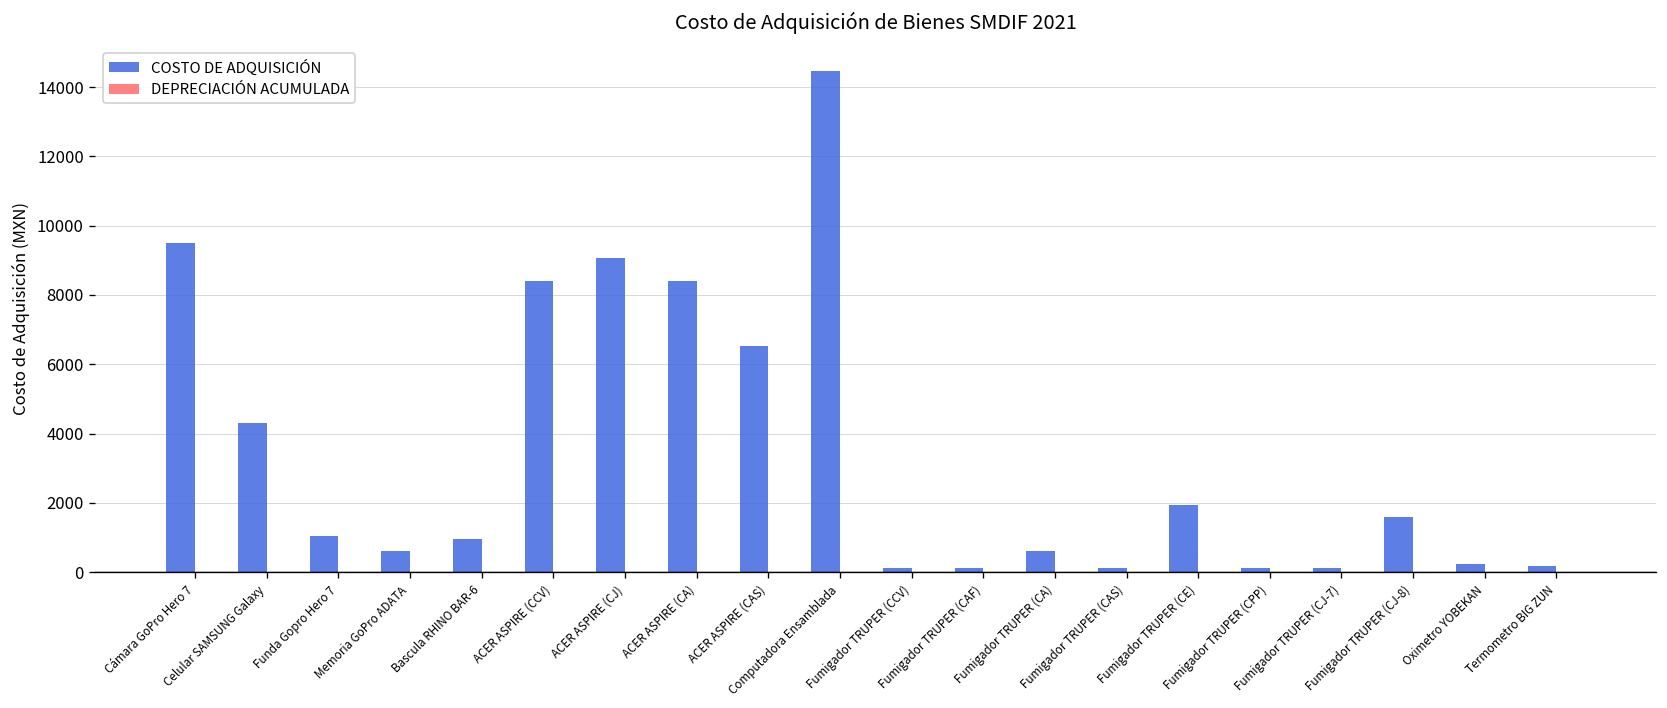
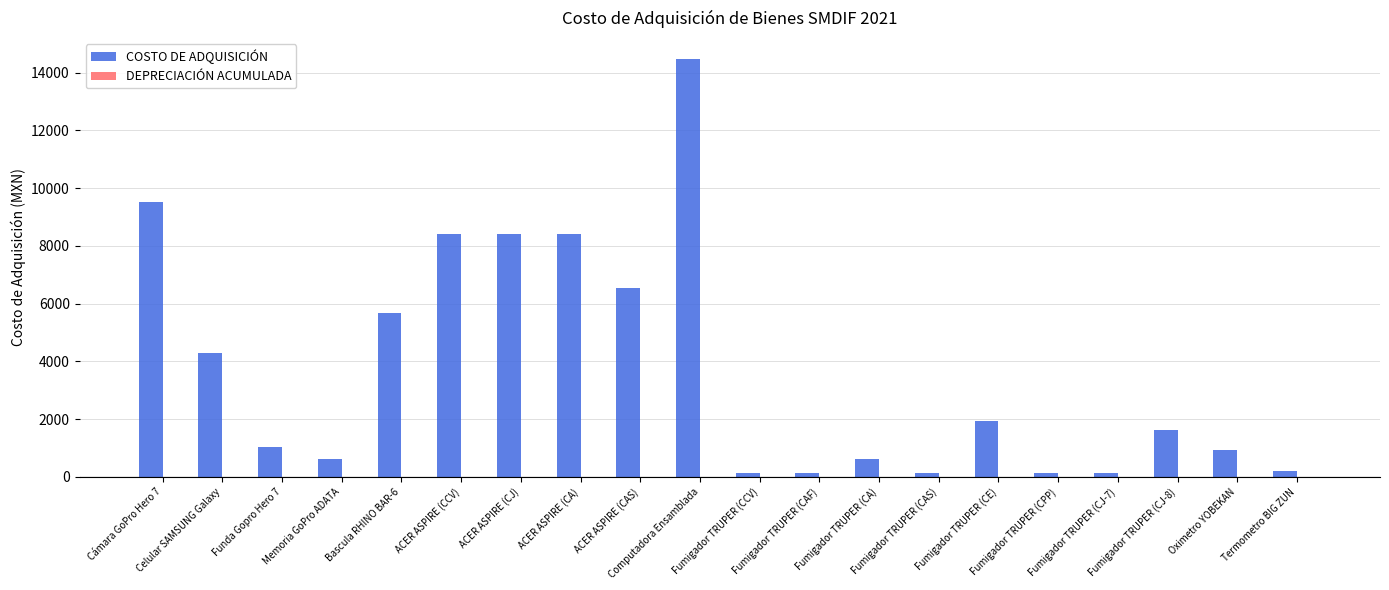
COSTO DE ADQUISICIÓN, Bascula RHINO BAR-6: 900 -> 5700
COSTO DE ADQUISICIÓN, ACER ASPIRE (CJ): 9100 -> 8400
COSTO DE ADQUISICIÓN, Oximetro YOBEKAN: 200 -> 900
